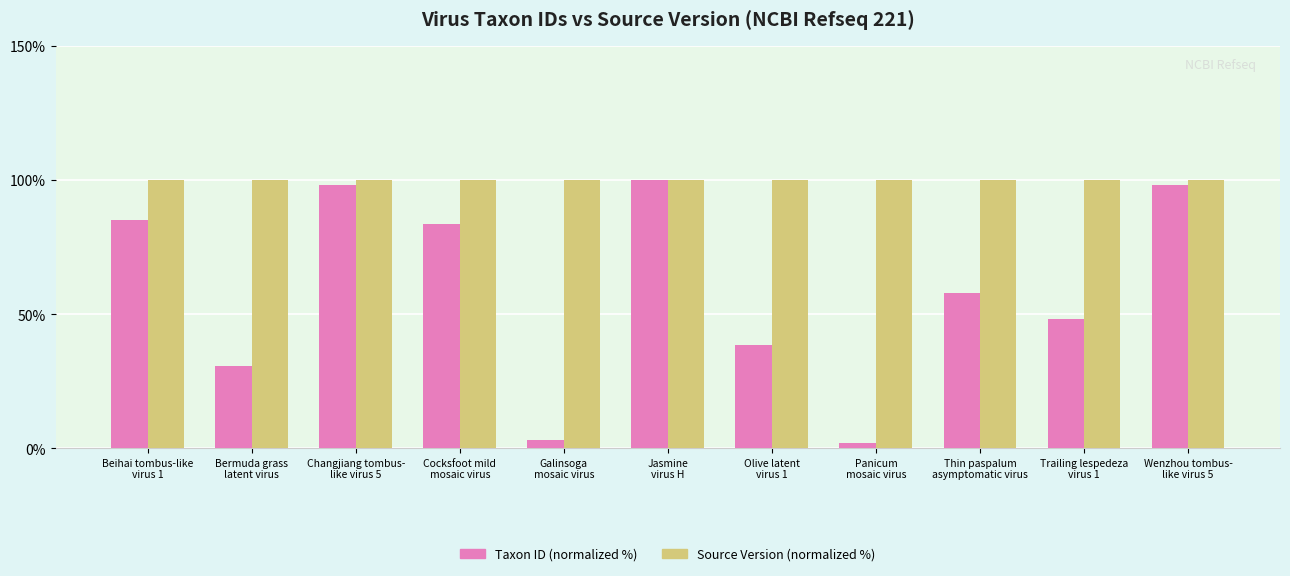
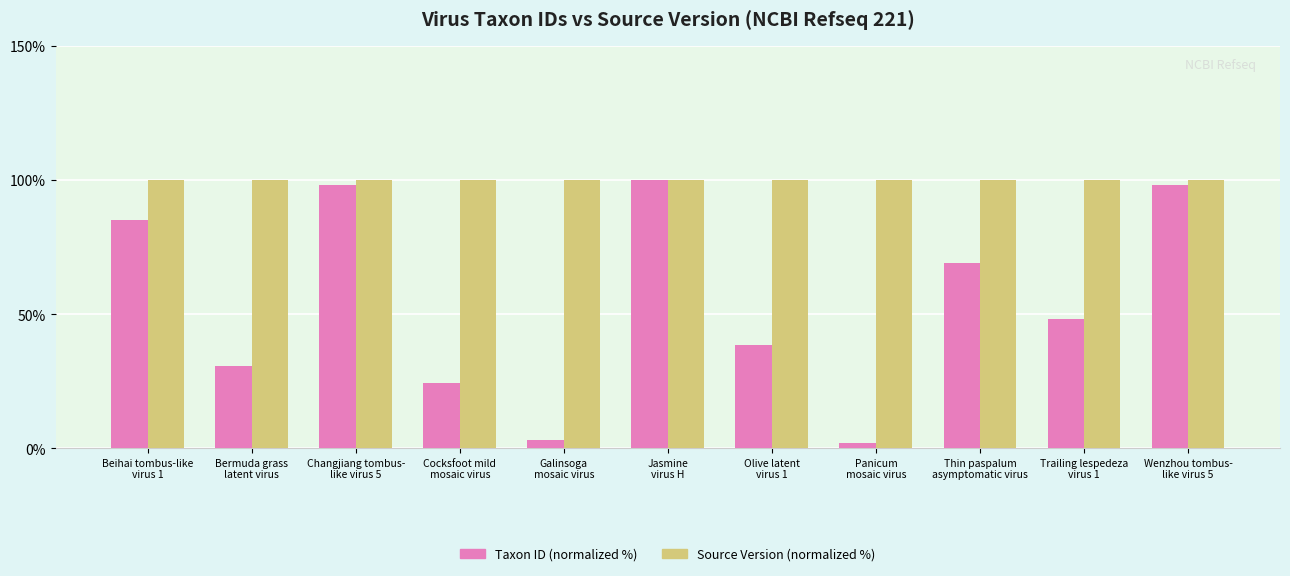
Taxon ID (normalized %), Cocksfoot mild mosaic virus: 84% -> 24%
Taxon ID (normalized %), Thin paspalum asymptomatic virus: 58% -> 69%
